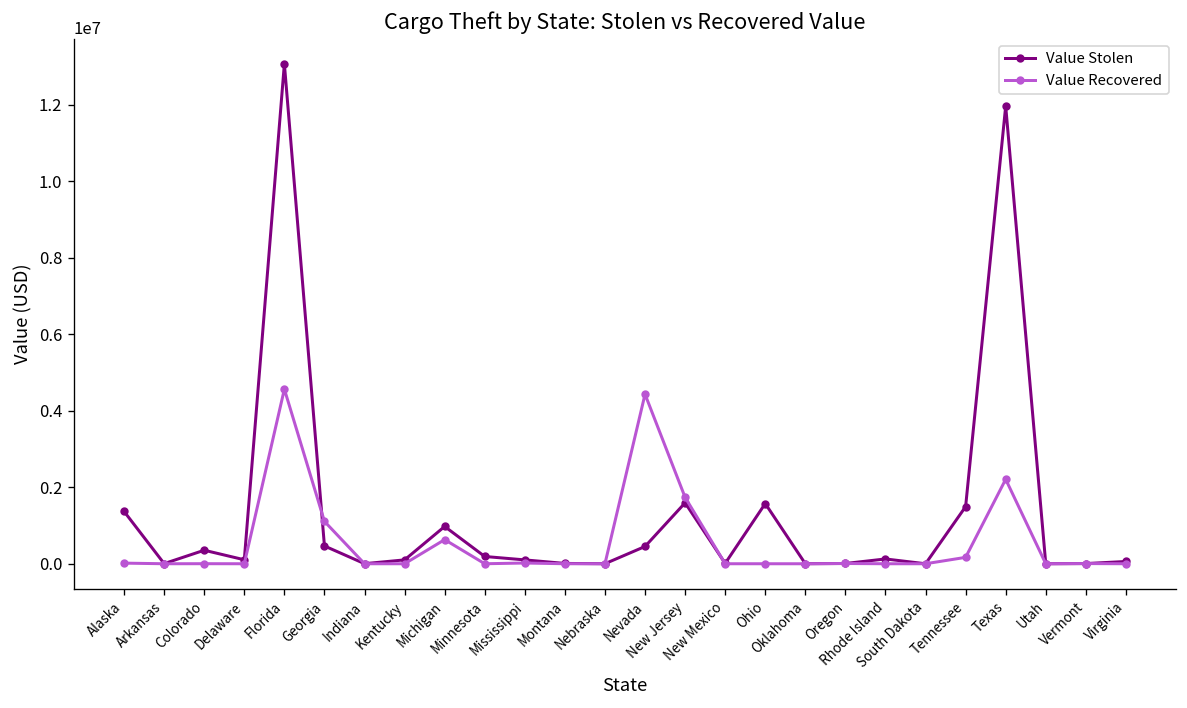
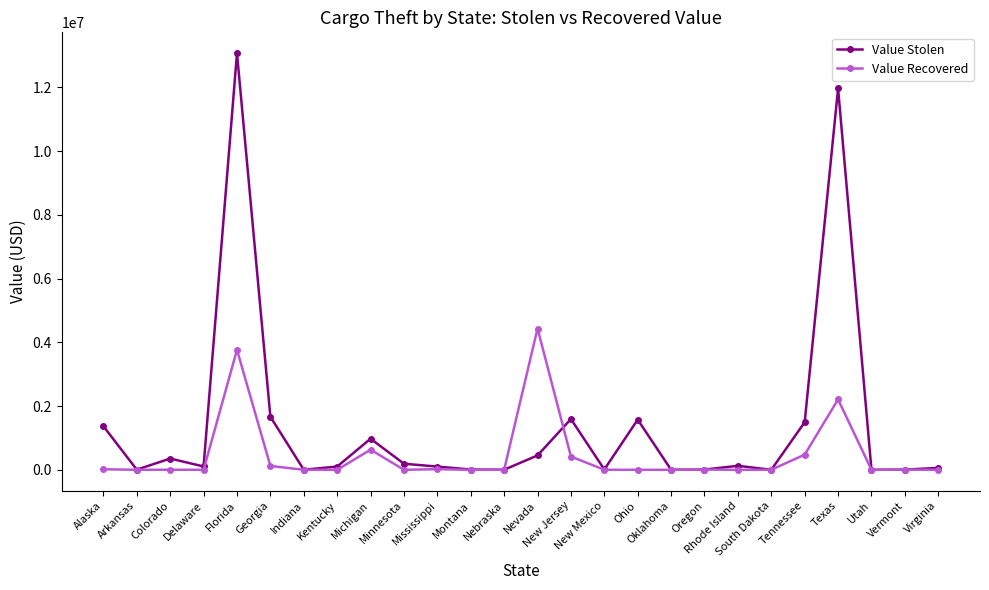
Value Recovered, Florida: 4600000 -> 3800000
Value Stolen, Georgia: 500000 -> 1700000
Value Recovered, Georgia: 1100000 -> 100000
Value Recovered, New Jersey: 1700000 -> 400000
Value Recovered, Tennessee: 200000 -> 500000
